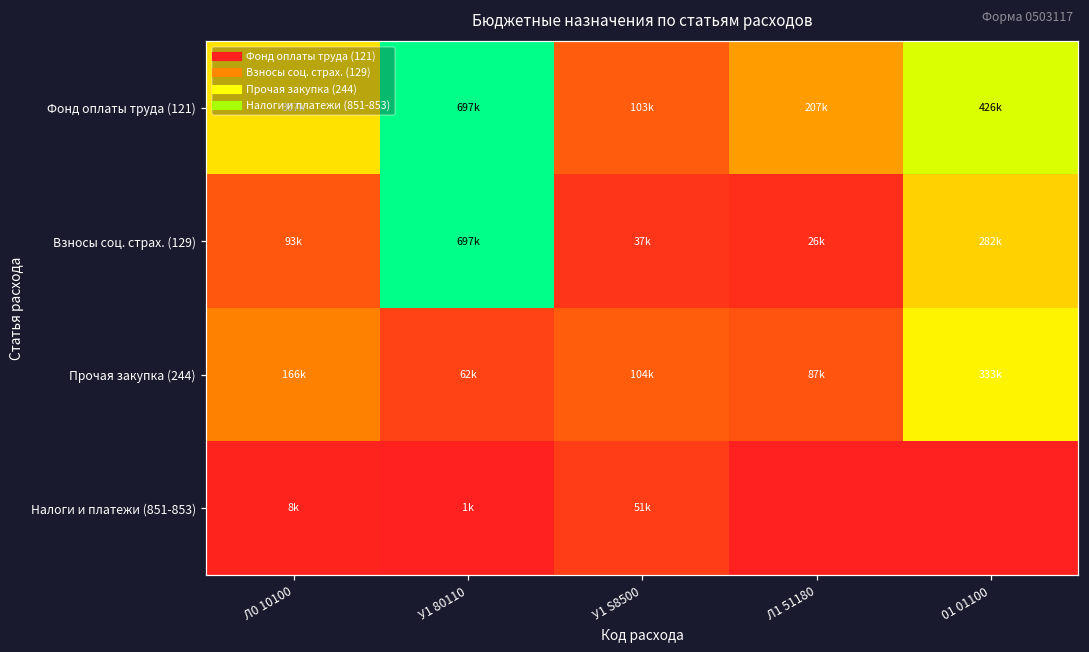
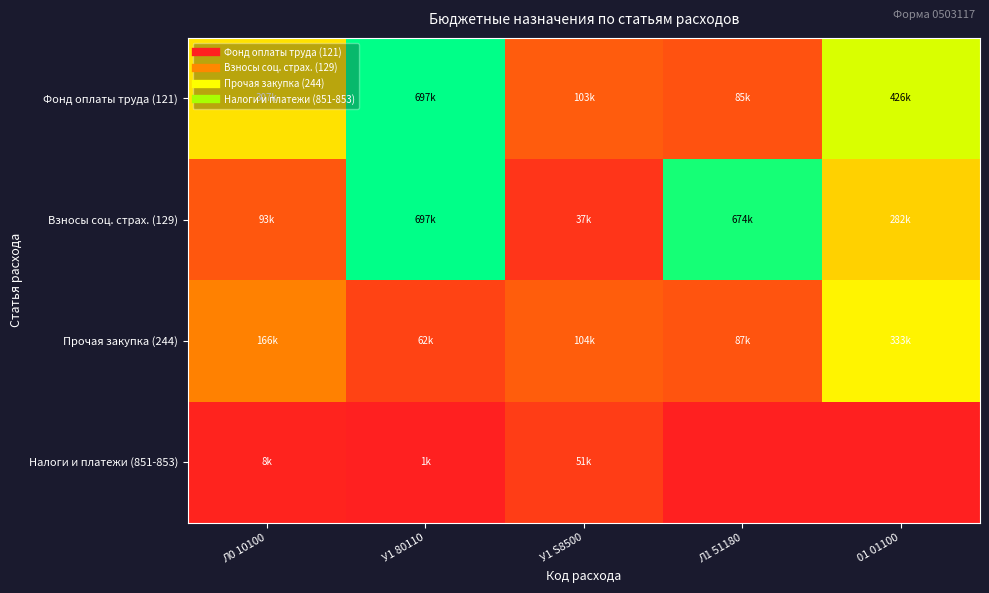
Фонд оплаты труда (121), Л1 51180: 207k -> 85k
Взносы соц. страх. (129), Л1 51180: 26k -> 674k
